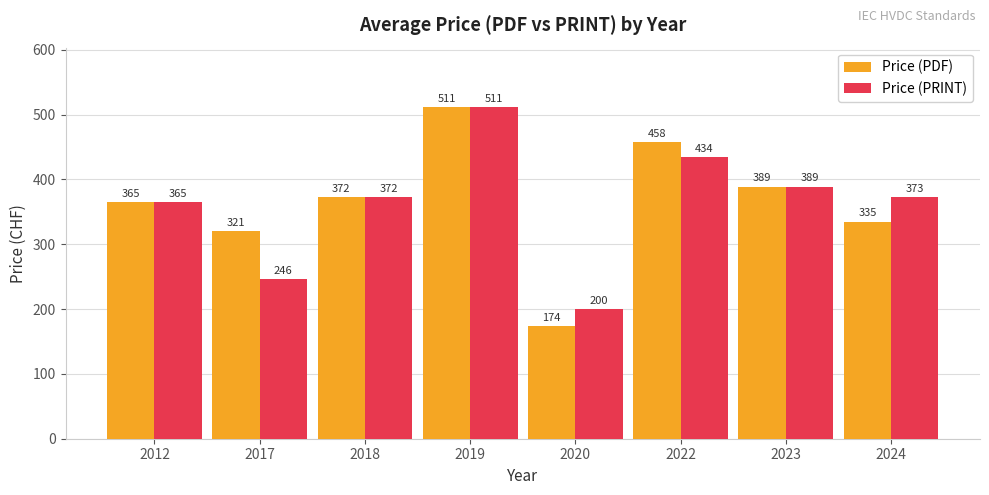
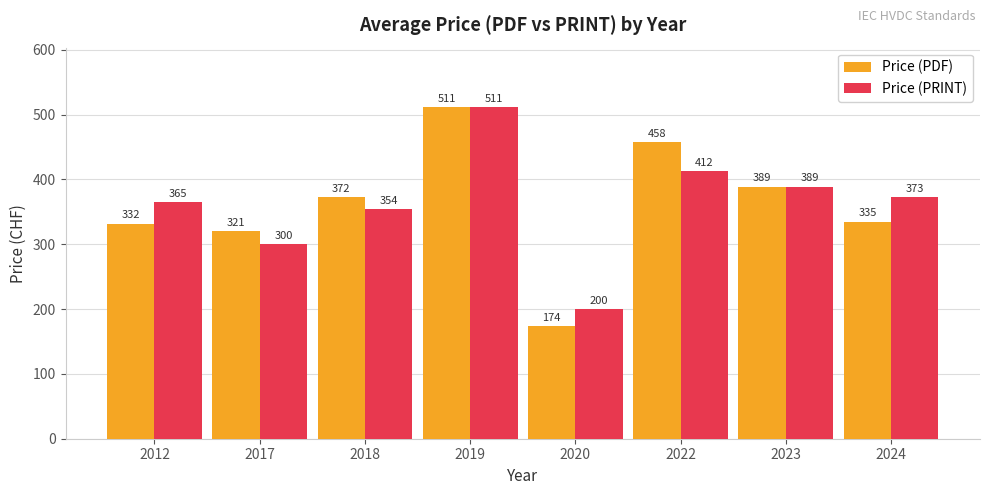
Price (PDF), 2012: 365 -> 332
Price (PRINT), 2017: 246 -> 300
Price (PRINT), 2018: 372 -> 354
Price (PRINT), 2022: 434 -> 412
